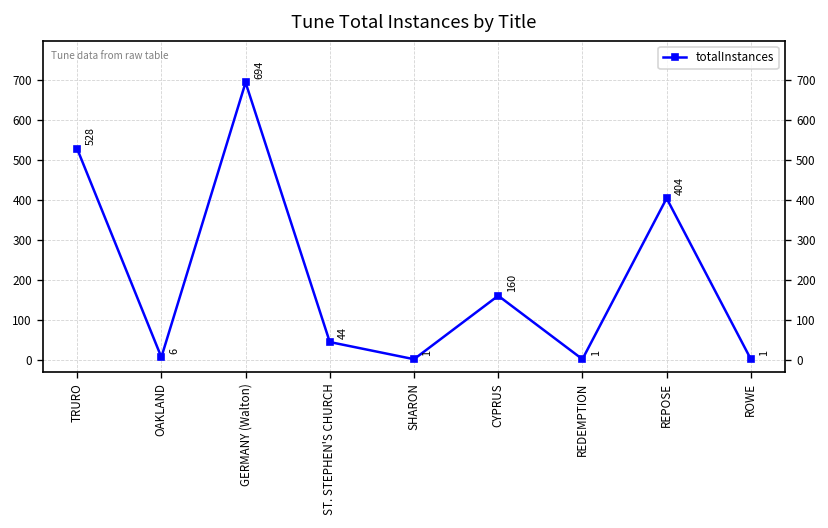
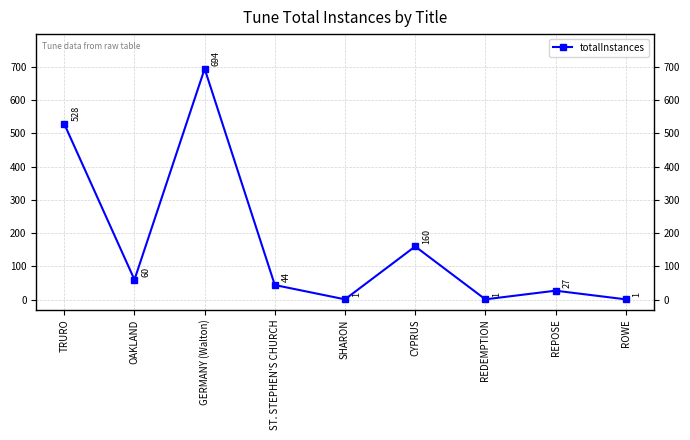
OAKLAND: 6 -> 60
REPOSE: 404 -> 27
